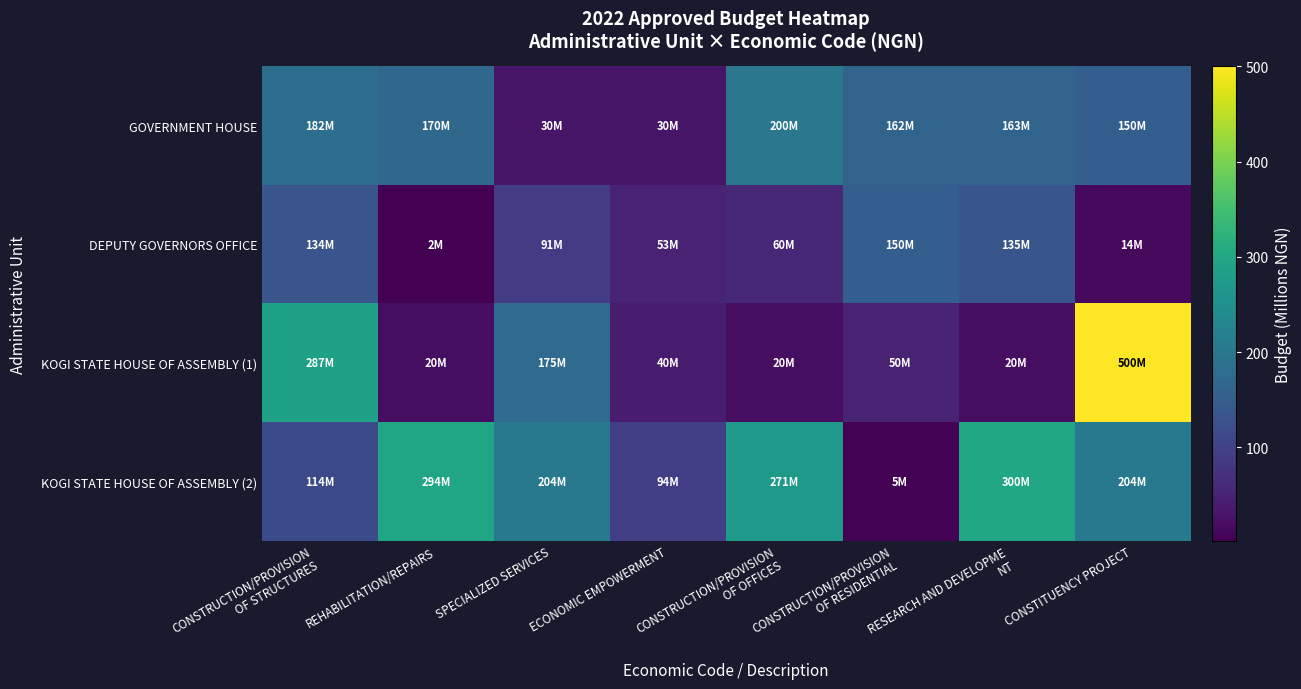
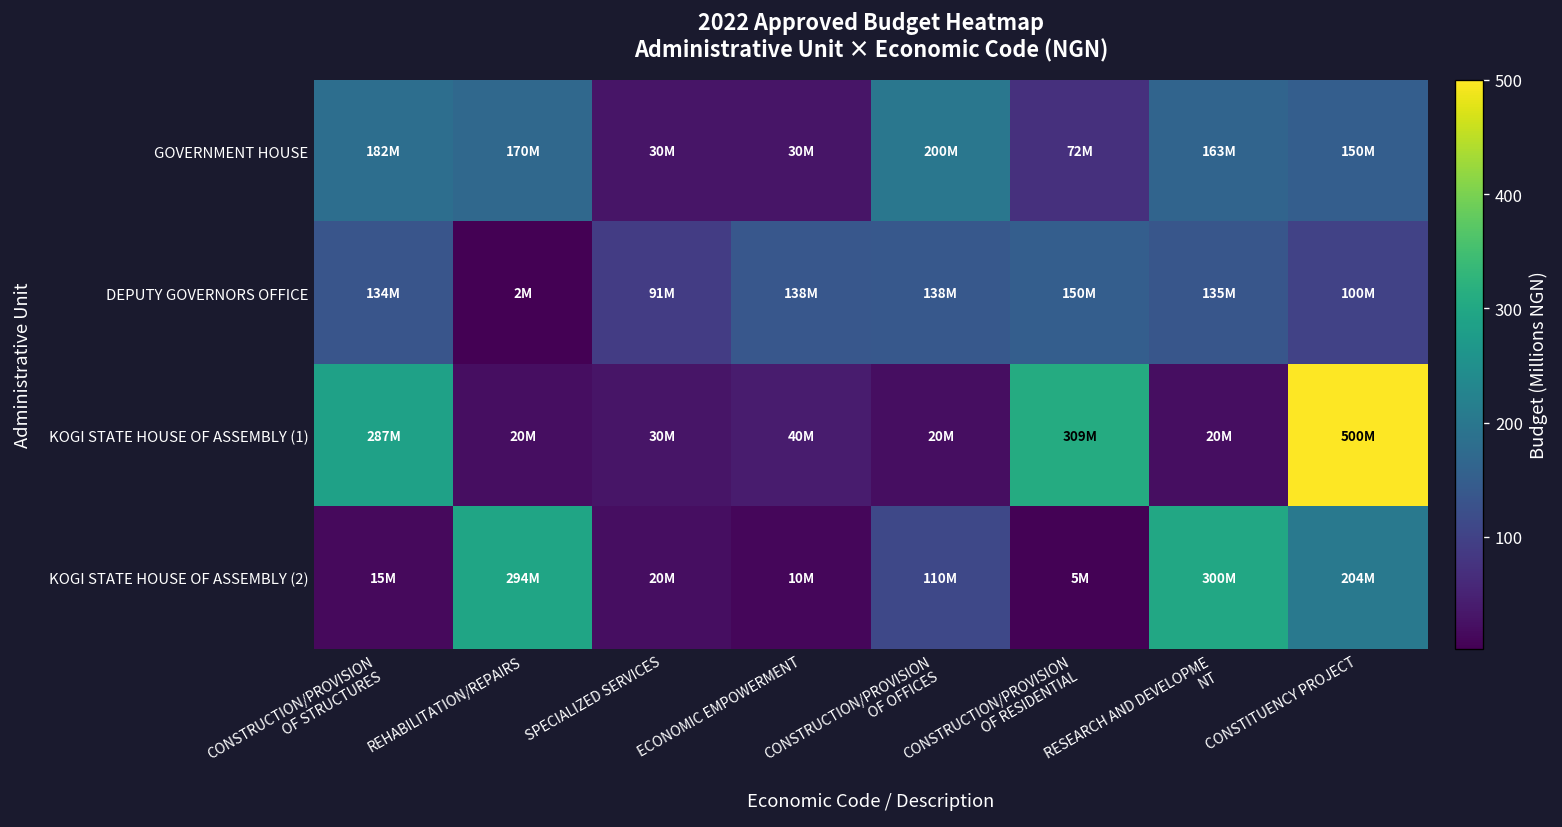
GOVERNMENT HOUSE, CONSTRUCTION/PROVISION OF RESIDENTIAL: 162M -> 72M
DEPUTY GOVERNORS OFFICE, ECONOMIC EMPOWERMENT: 53M -> 138M
DEPUTY GOVERNORS OFFICE, CONSTRUCTION/PROVISION OF OFFICES: 60M -> 138M
DEPUTY GOVERNORS OFFICE, CONSTITUENCY PROJECT: 14M -> 100M
KOGI STATE HOUSE OF ASSEMBLY (1), SPECIALIZED SERVICES: 175M -> 30M
KOGI STATE HOUSE OF ASSEMBLY (1), CONSTRUCTION/PROVISION OF RESIDENTIAL: 50M -> 309M
KOGI STATE HOUSE OF ASSEMBLY (2), CONSTRUCTION/PROVISION OF STRUCTURES: 114M -> 15M
KOGI STATE HOUSE OF ASSEMBLY (2), SPECIALIZED SERVICES: 204M -> 20M
KOGI STATE HOUSE OF ASSEMBLY (2), ECONOMIC EMPOWERMENT: 94M -> 10M
KOGI STATE HOUSE OF ASSEMBLY (2), CONSTRUCTION/PROVISION OF OFFICES: 271M -> 110M
